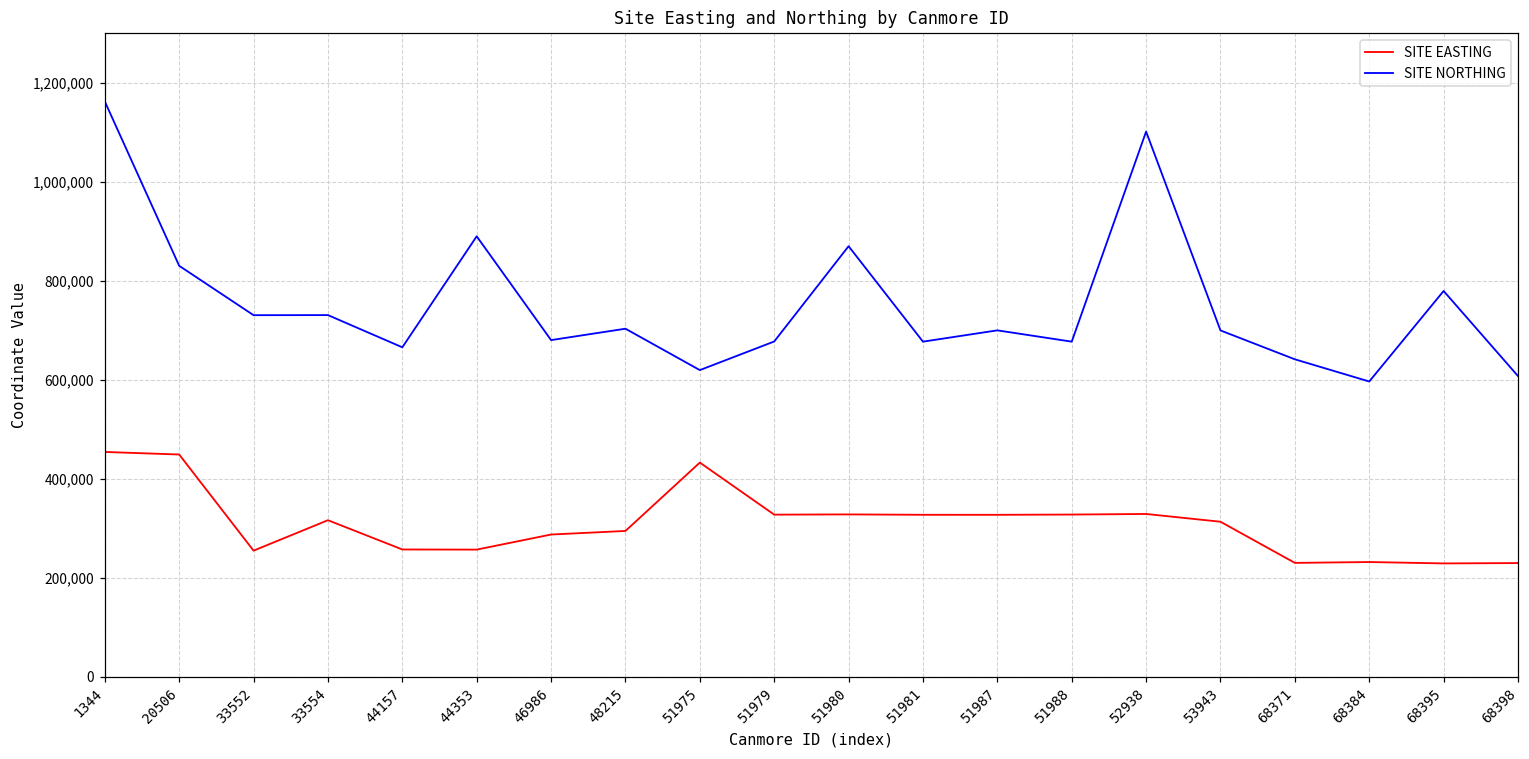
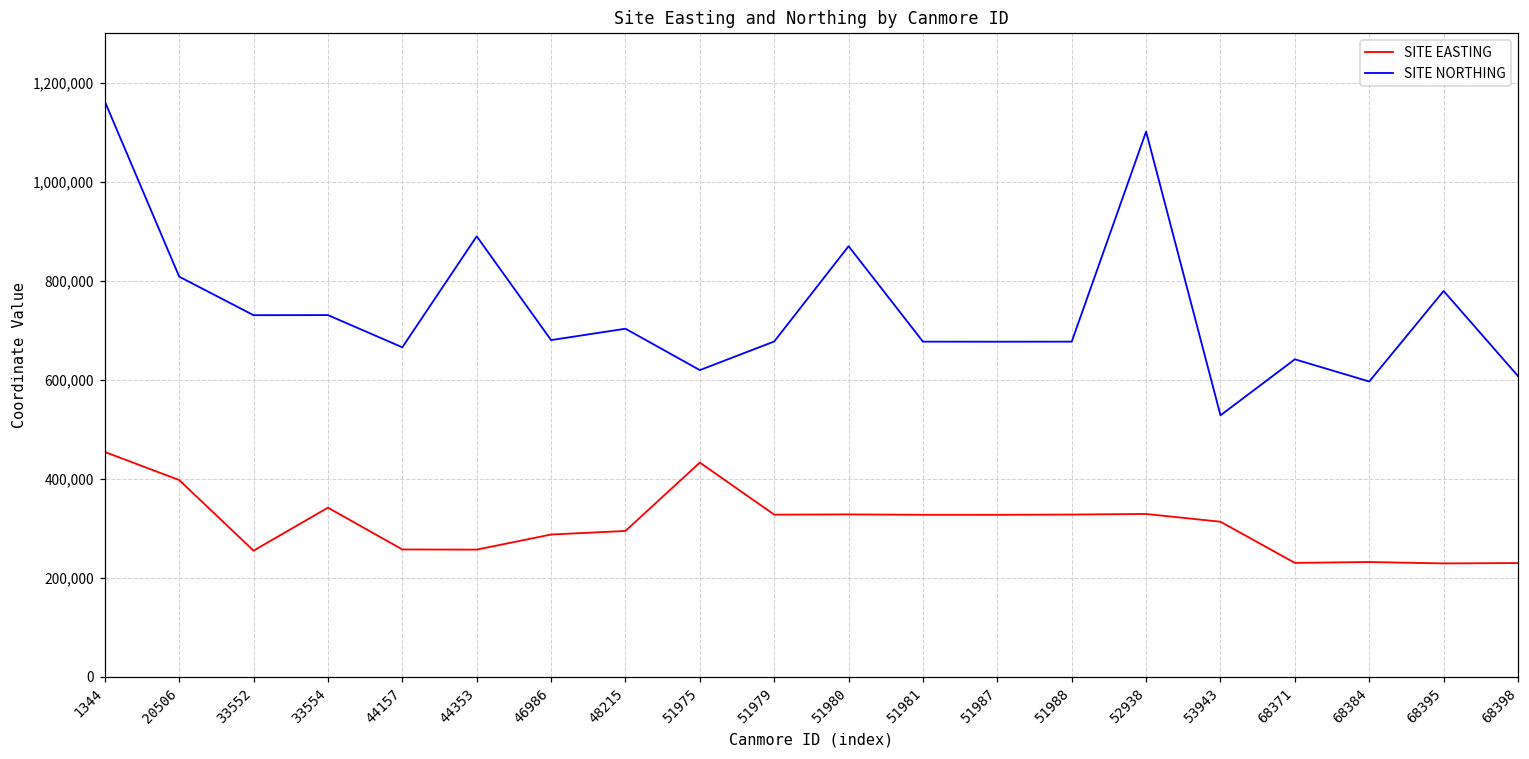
SITE EASTING, 20506: 450,000 -> 400,000
SITE NORTHING, 20506: 830,000 -> 810,000
SITE EASTING, 33554: 320,000 -> 340,000
SITE NORTHING, 51987: 700,000 -> 680,000
SITE NORTHING, 53943: 700,000 -> 530,000
